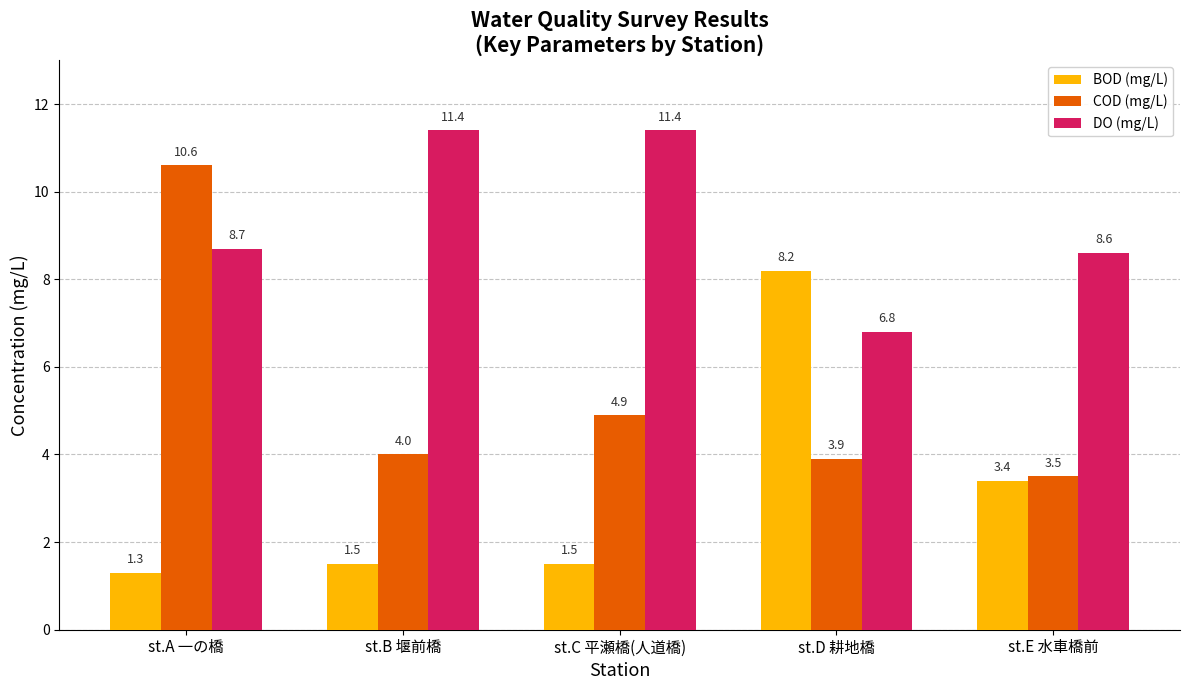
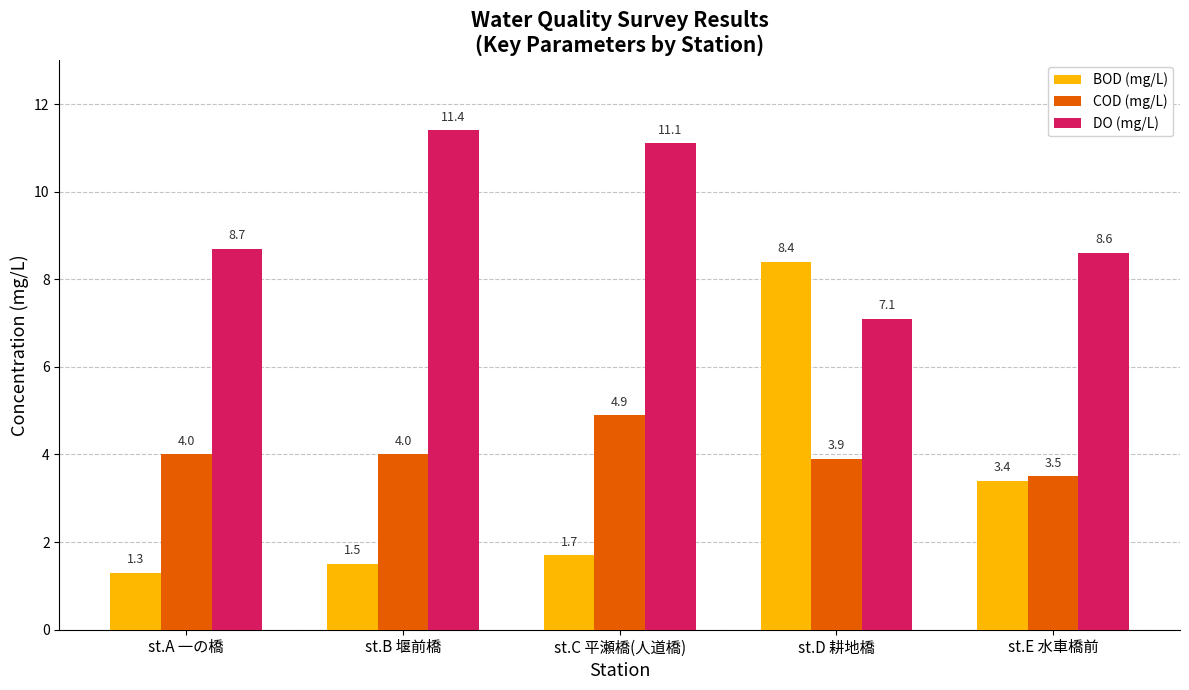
COD (mg/L), st.A 一の橋: 10.6 -> 4.0
BOD (mg/L), st.C 平瀬橋(人道橋): 1.5 -> 1.7
DO (mg/L), st.C 平瀬橋(人道橋): 11.4 -> 11.1
BOD (mg/L), st.D 耕地橋: 8.2 -> 8.4
DO (mg/L), st.D 耕地橋: 6.8 -> 7.1
